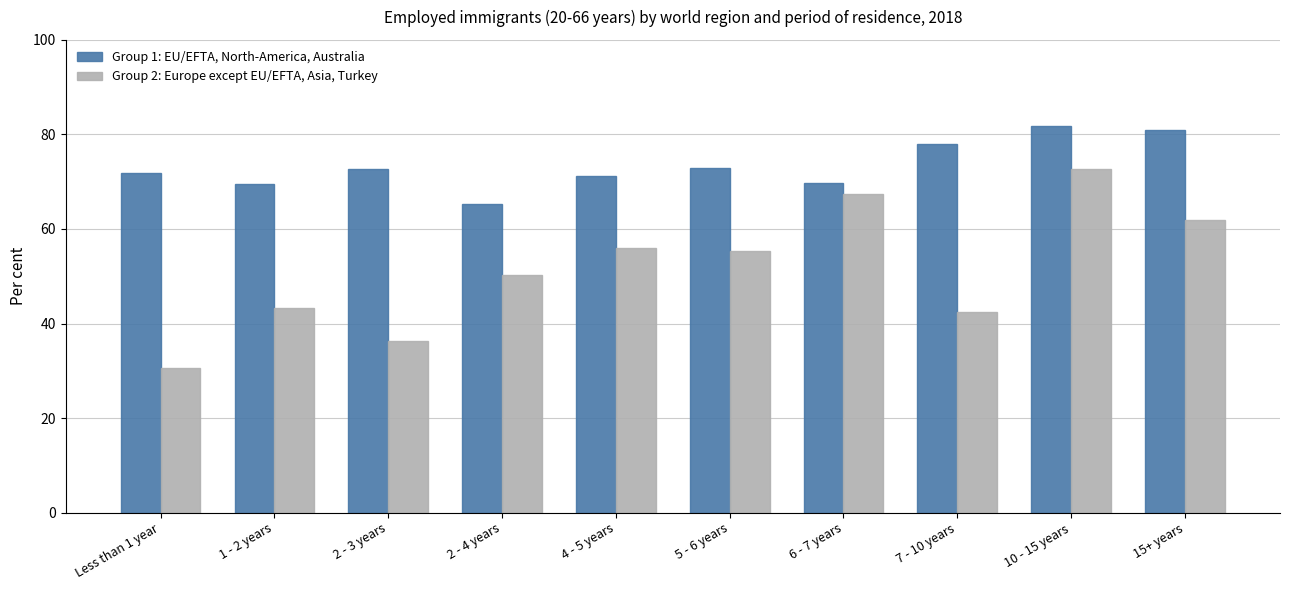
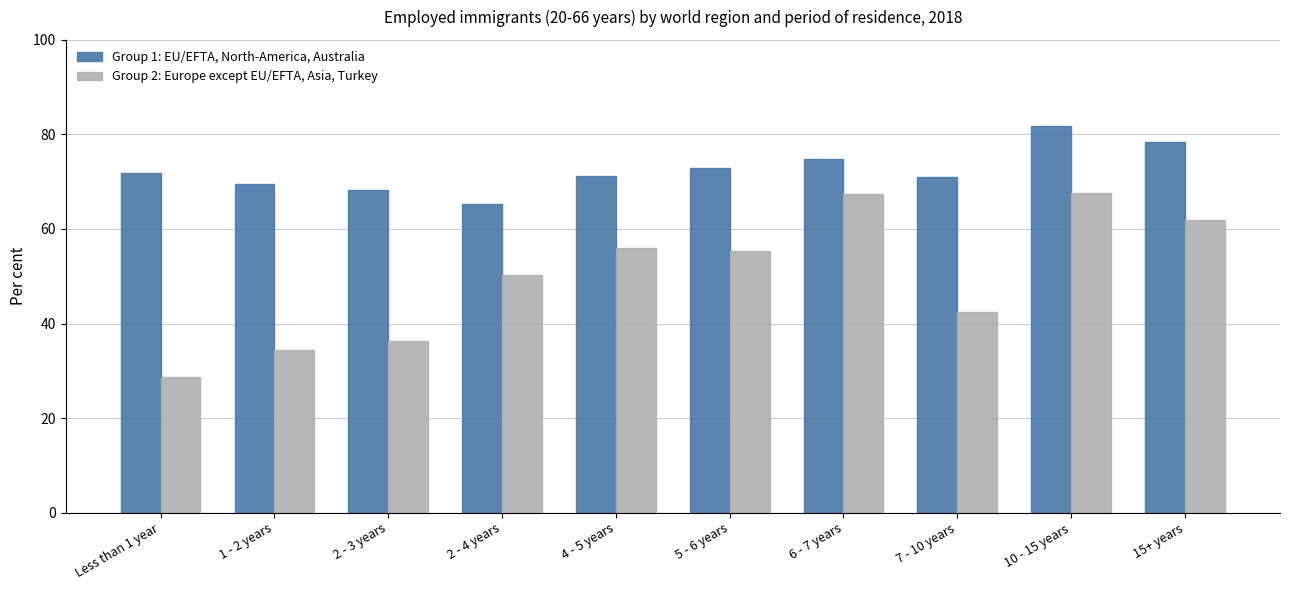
Group 2: Europe except EU/EFTA, Asia, Turkey, Less than 1 year: 31 -> 29
Group 2: Europe except EU/EFTA, Asia, Turkey, 1 - 2 years: 43 -> 35
Group 1: EU/EFTA, North-America, Australia, 2 - 3 years: 73 -> 68
Group 1: EU/EFTA, North-America, Australia, 6 - 7 years: 70 -> 75
Group 1: EU/EFTA, North-America, Australia, 7 - 10 years: 78 -> 71
Group 2: Europe except EU/EFTA, Asia, Turkey, 10 - 15 years: 73 -> 68
Group 1: EU/EFTA, North-America, Australia, 15+ years: 81 -> 78
